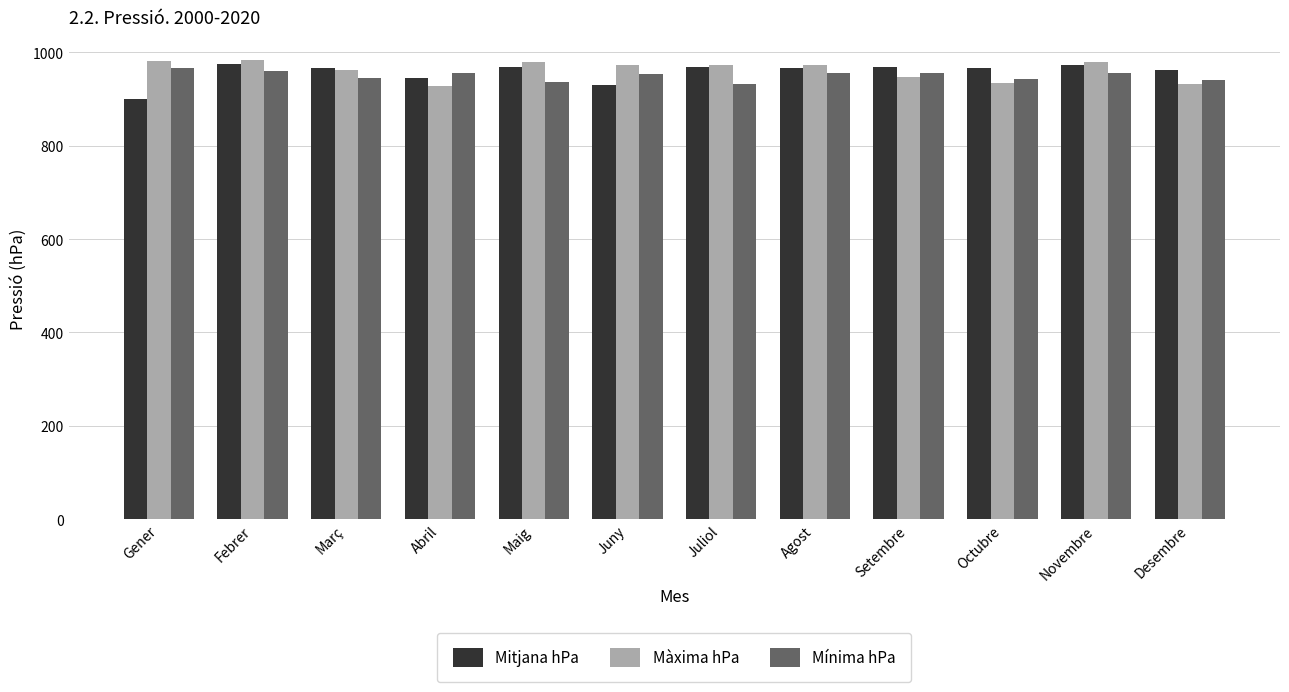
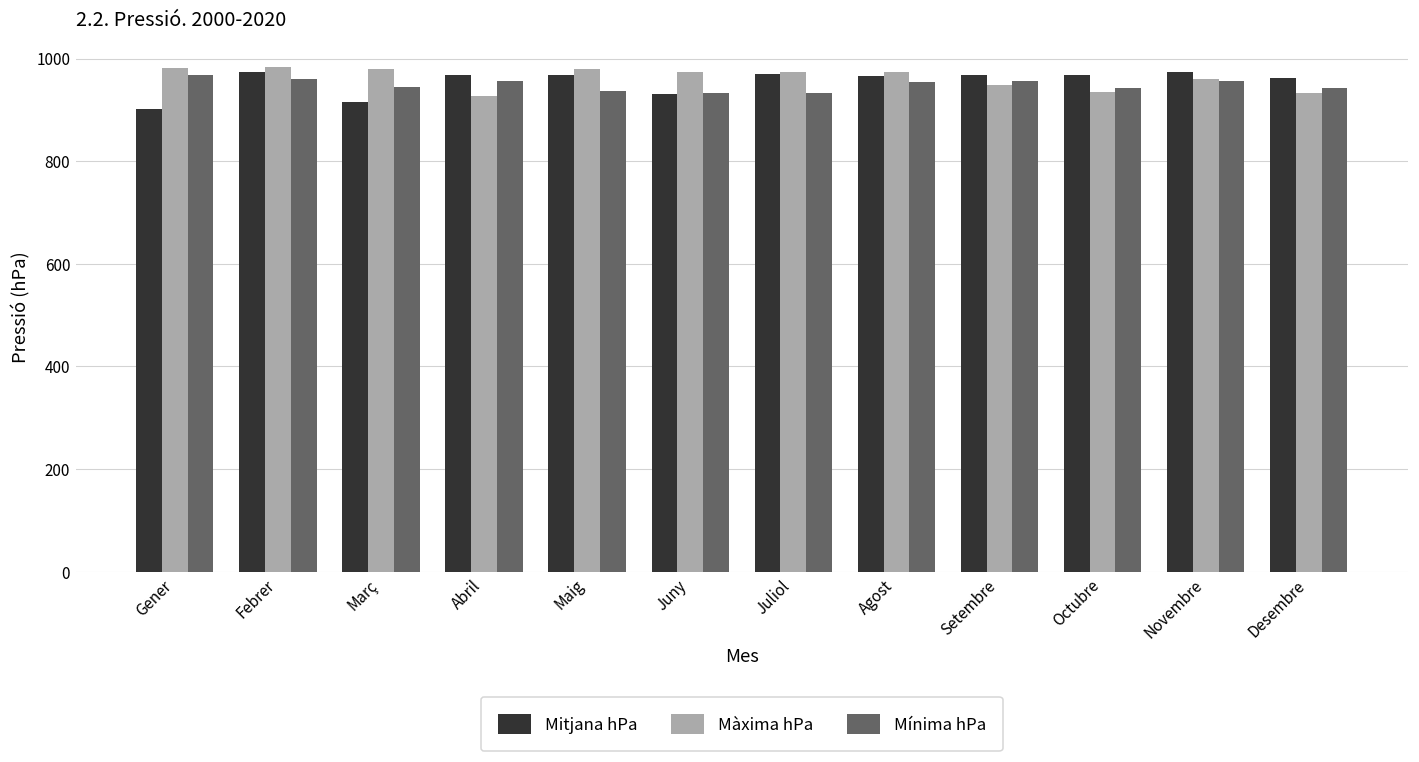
Mitjana hPa, Març: 970 -> 910
Màxima hPa, Març: 960 -> 980
Mitjana hPa, Abril: 950 -> 970
Mínima hPa, Juny: 950 -> 930
Màxima hPa, Novembre: 980 -> 960
